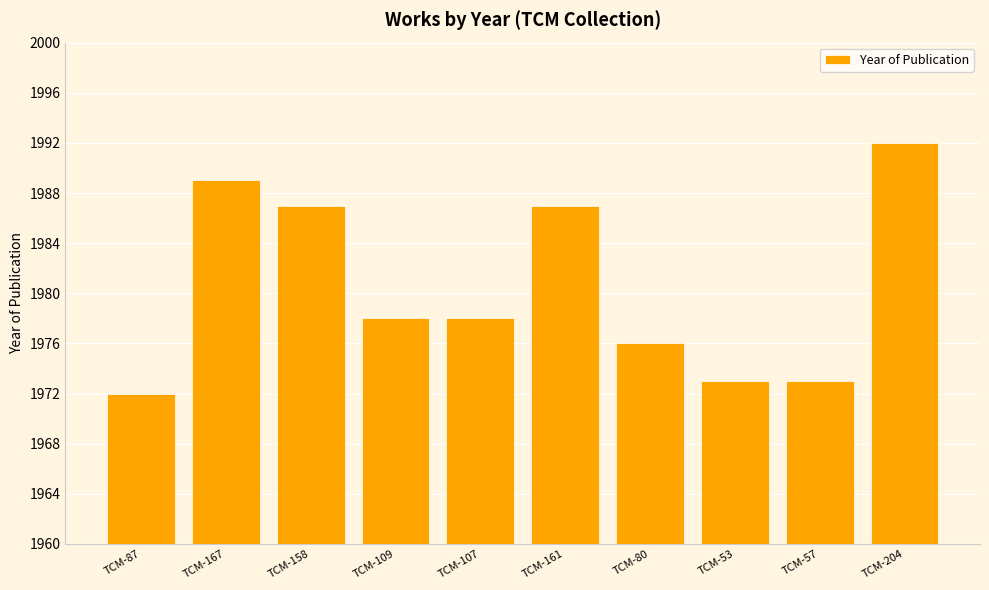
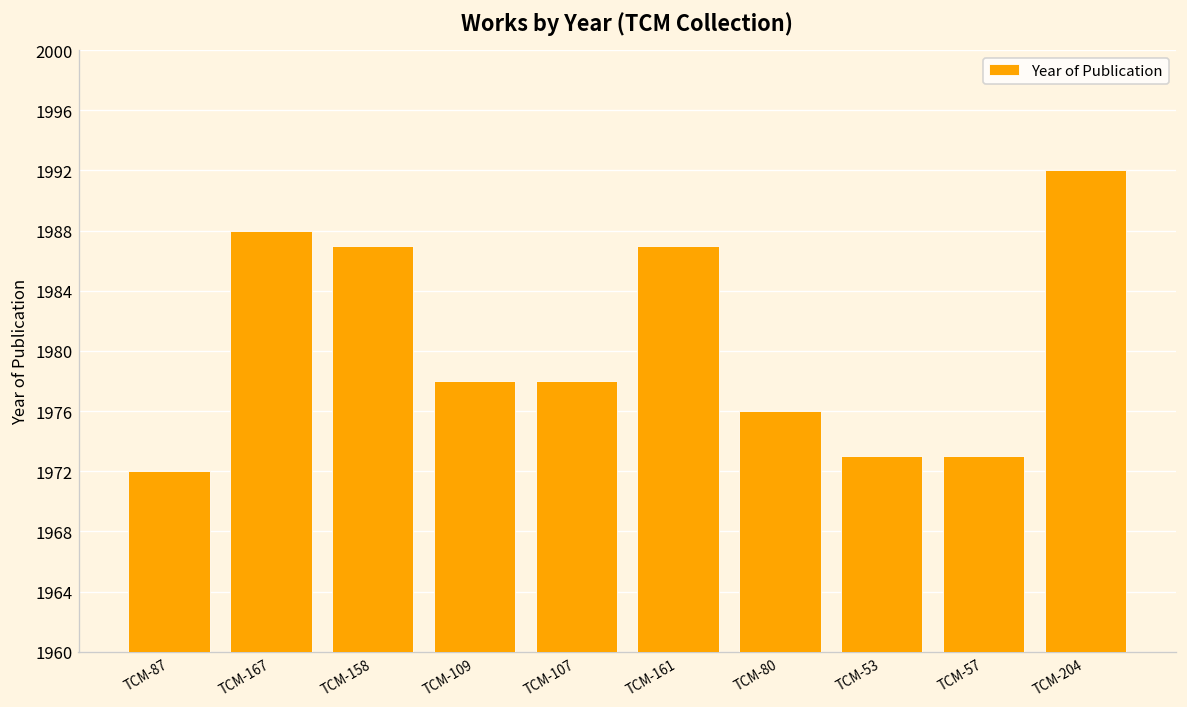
TCM-167: 1989 -> 1988
